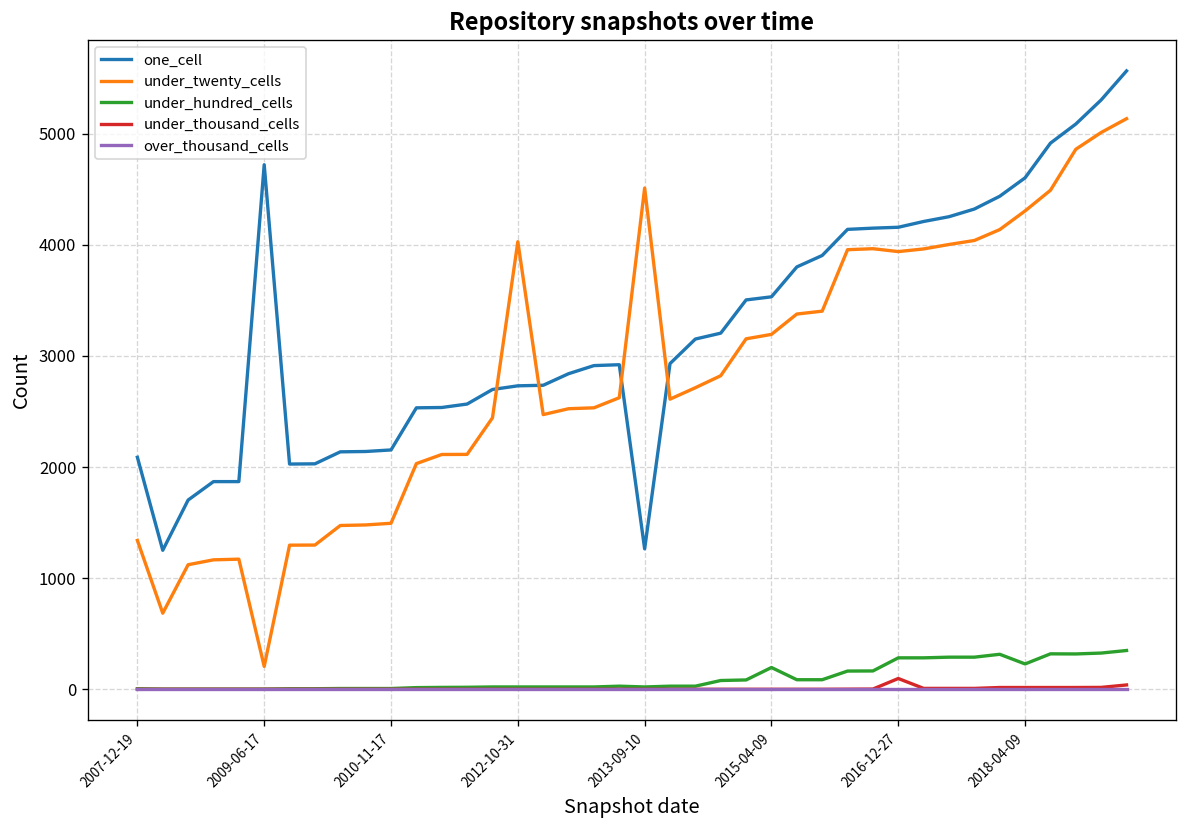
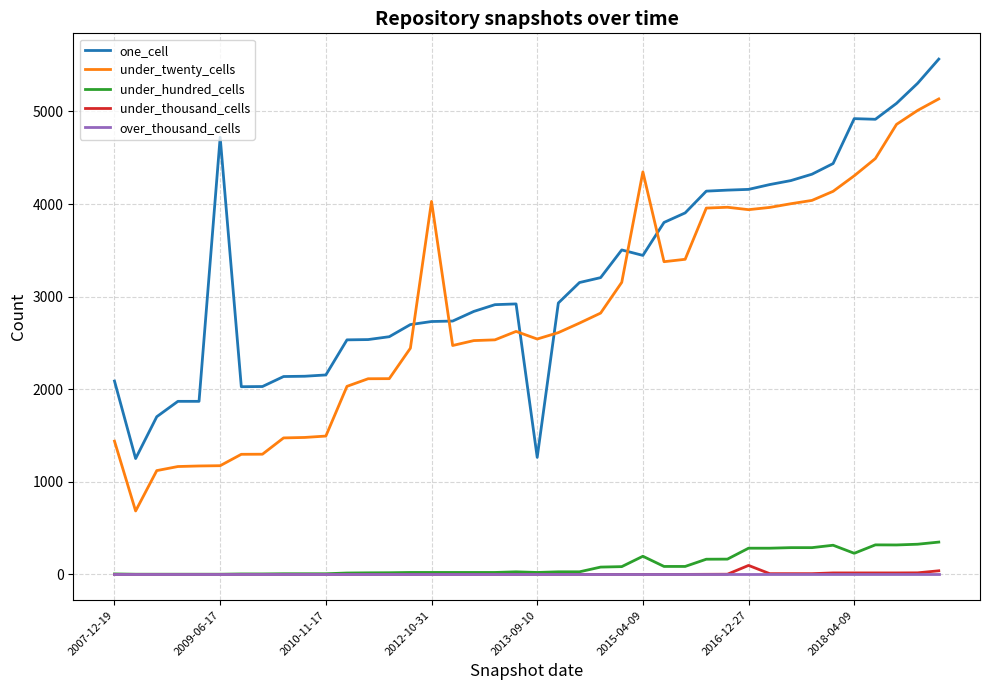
under_twenty_cells, 2007-12-19: 1300 -> 1400
under_twenty_cells, 2009-06-17: 200 -> 1200
under_twenty_cells, 2013-09-10: 4500 -> 2500
one_cell, 2015-04-09: 3500 -> 3400
under_twenty_cells, 2015-04-09: 3200 -> 4300
one_cell, 2018-04-09: 4600 -> 4900
